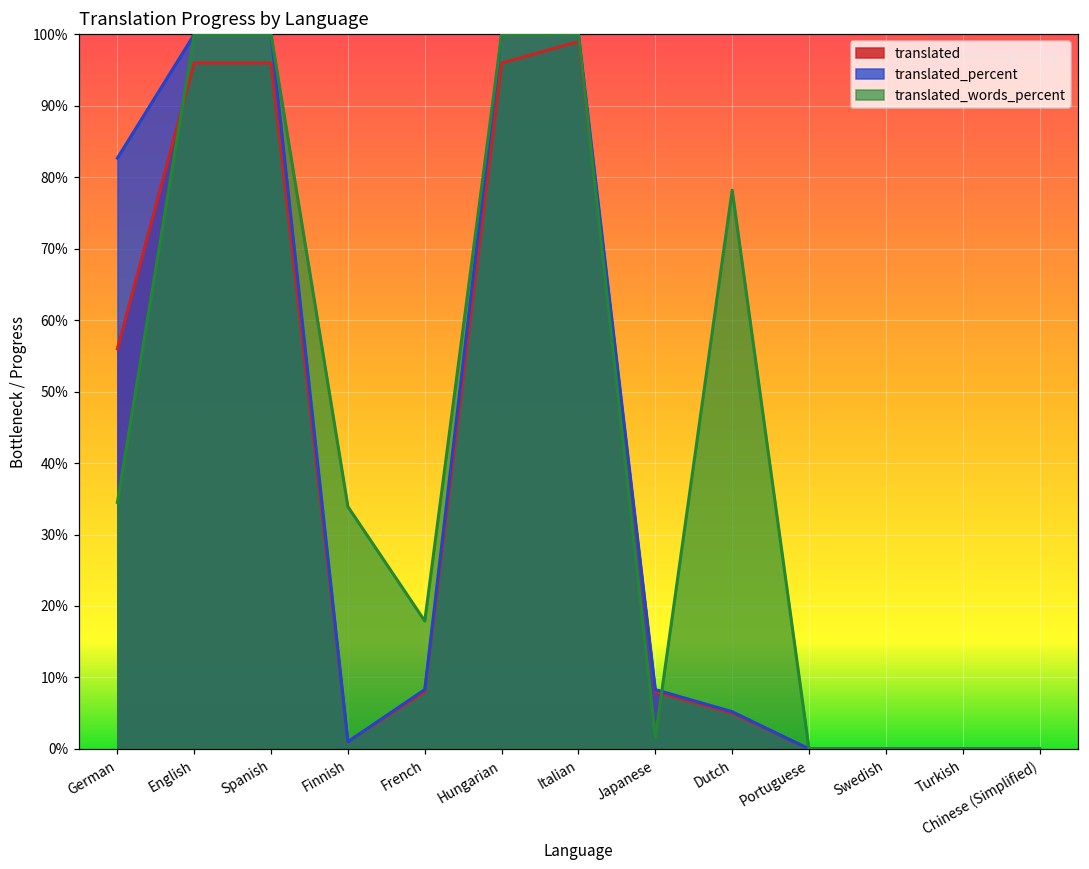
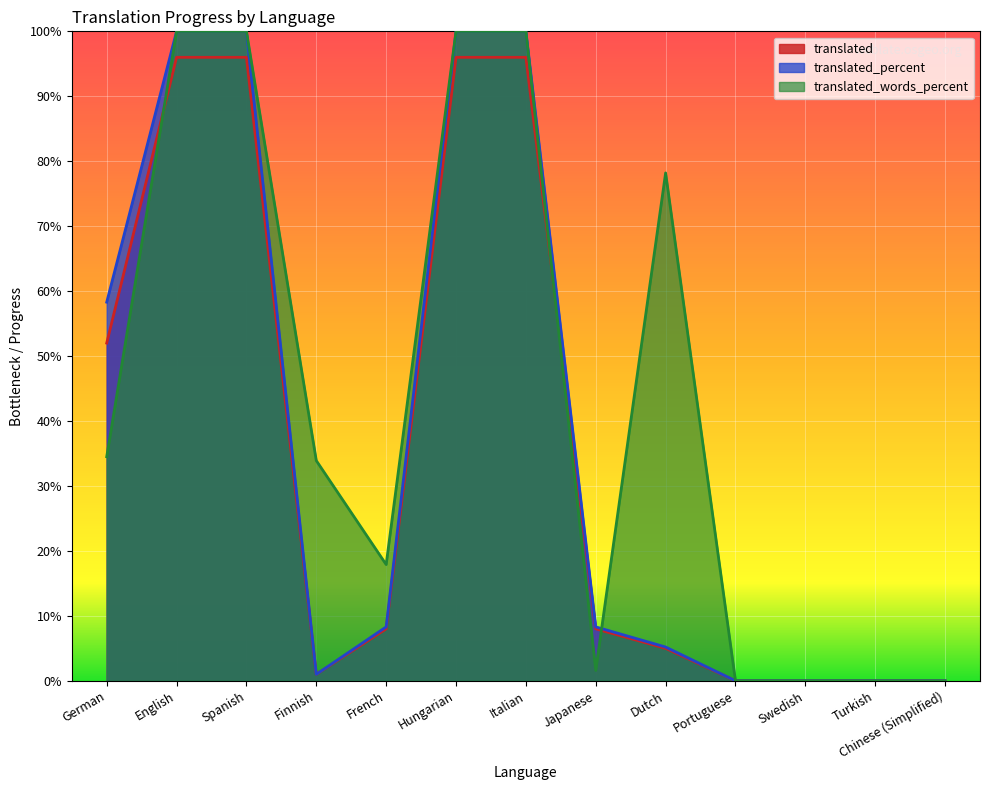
translated, German: 56% -> 52%
translated_percent, German: 83% -> 58%
translated, Italian: 99% -> 96%
